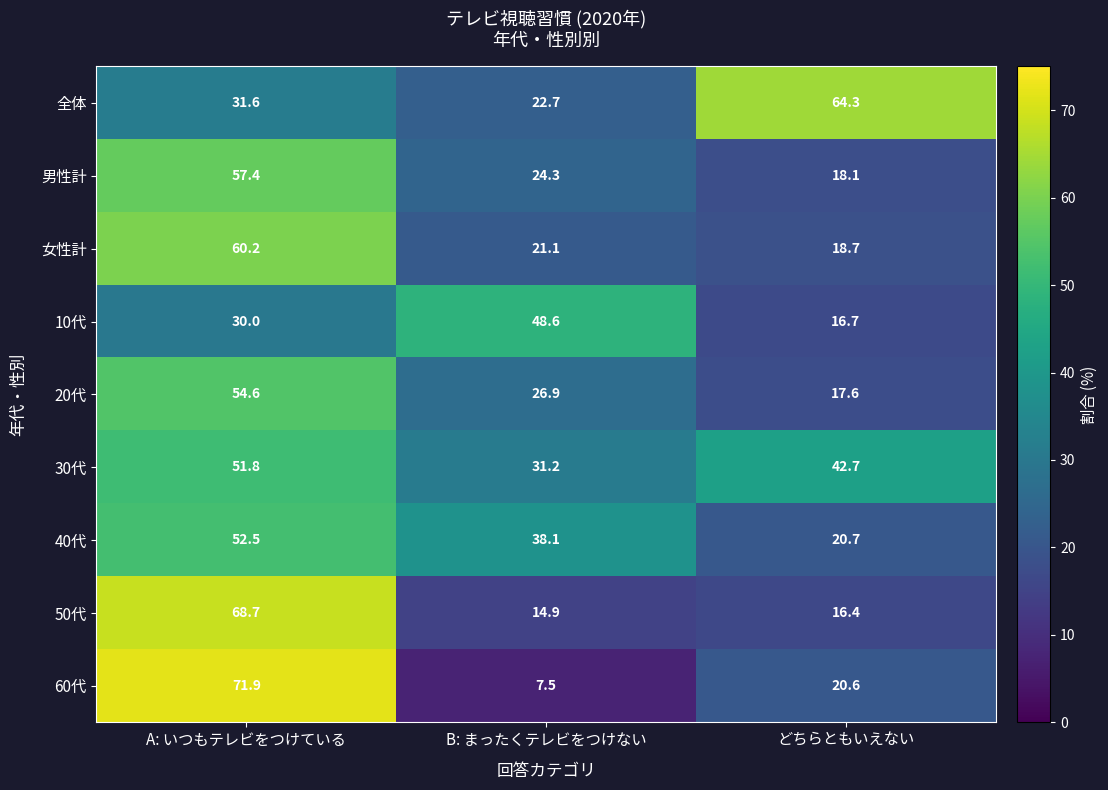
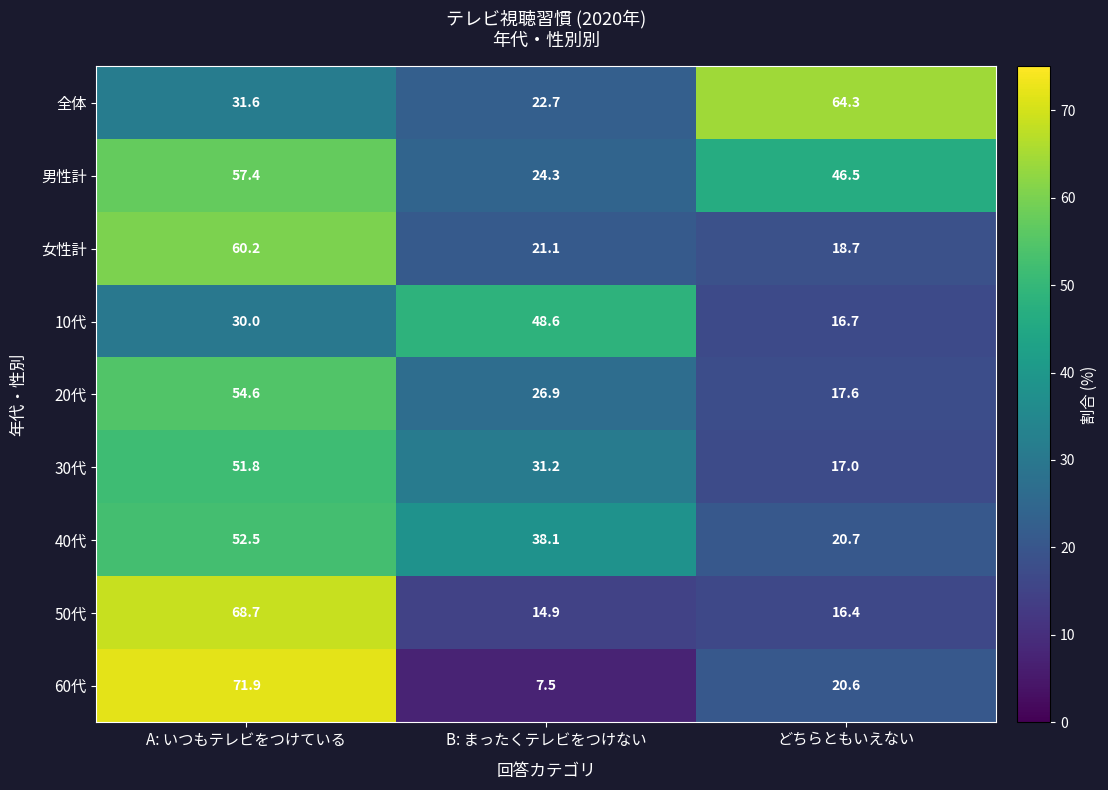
男性計, どちらともいえない: 18.1 -> 46.5
30代, どちらともいえない: 42.7 -> 17.0
